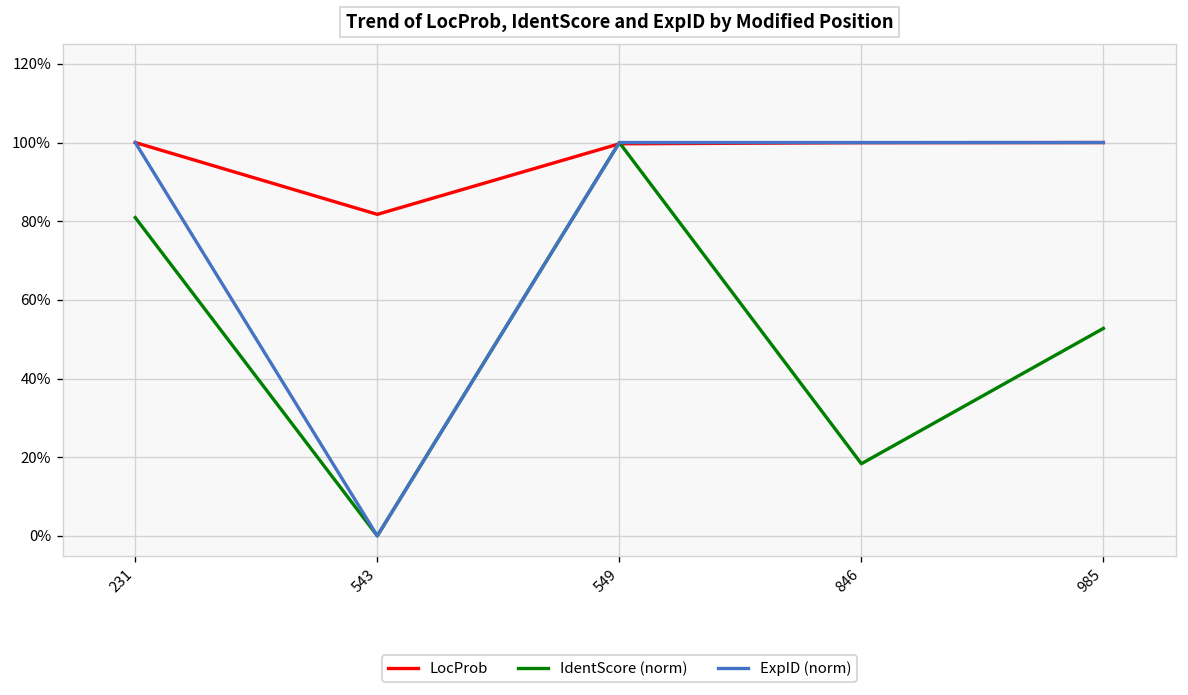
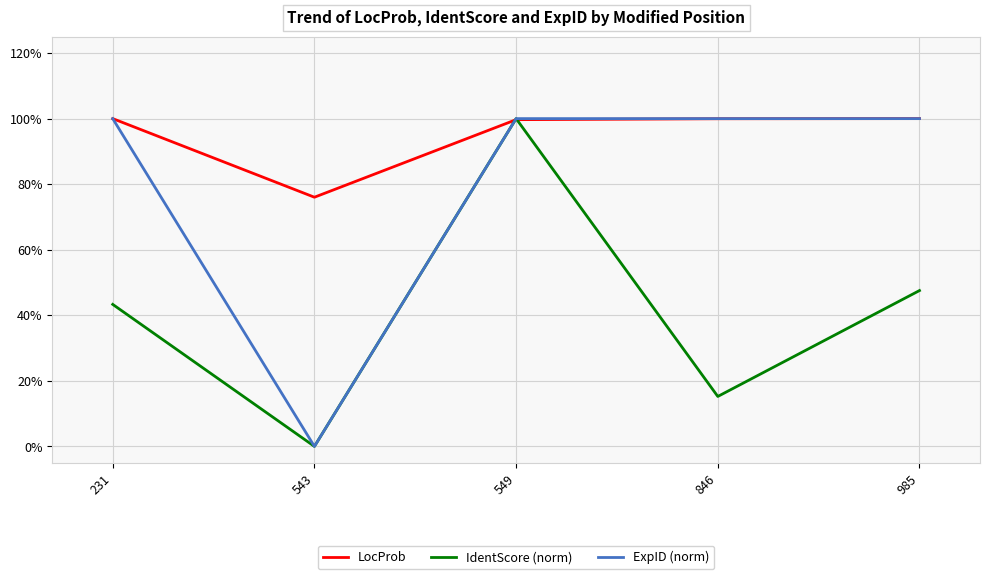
IdentScore (norm), 231: 81% -> 43%
LocProb, 543: 82% -> 76%
IdentScore (norm), 846: 18% -> 15%
IdentScore (norm), 985: 53% -> 48%
